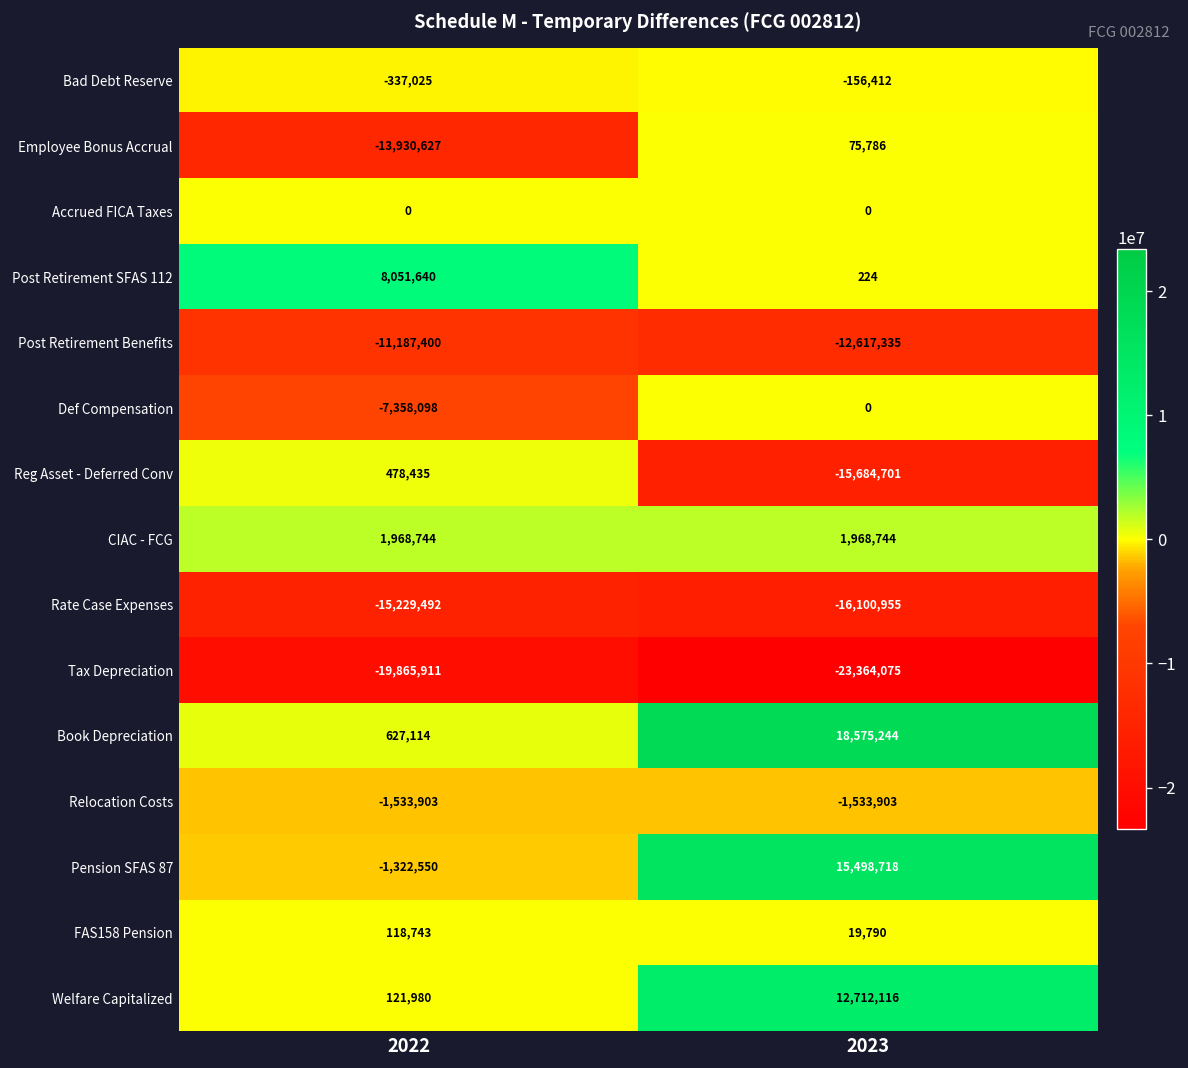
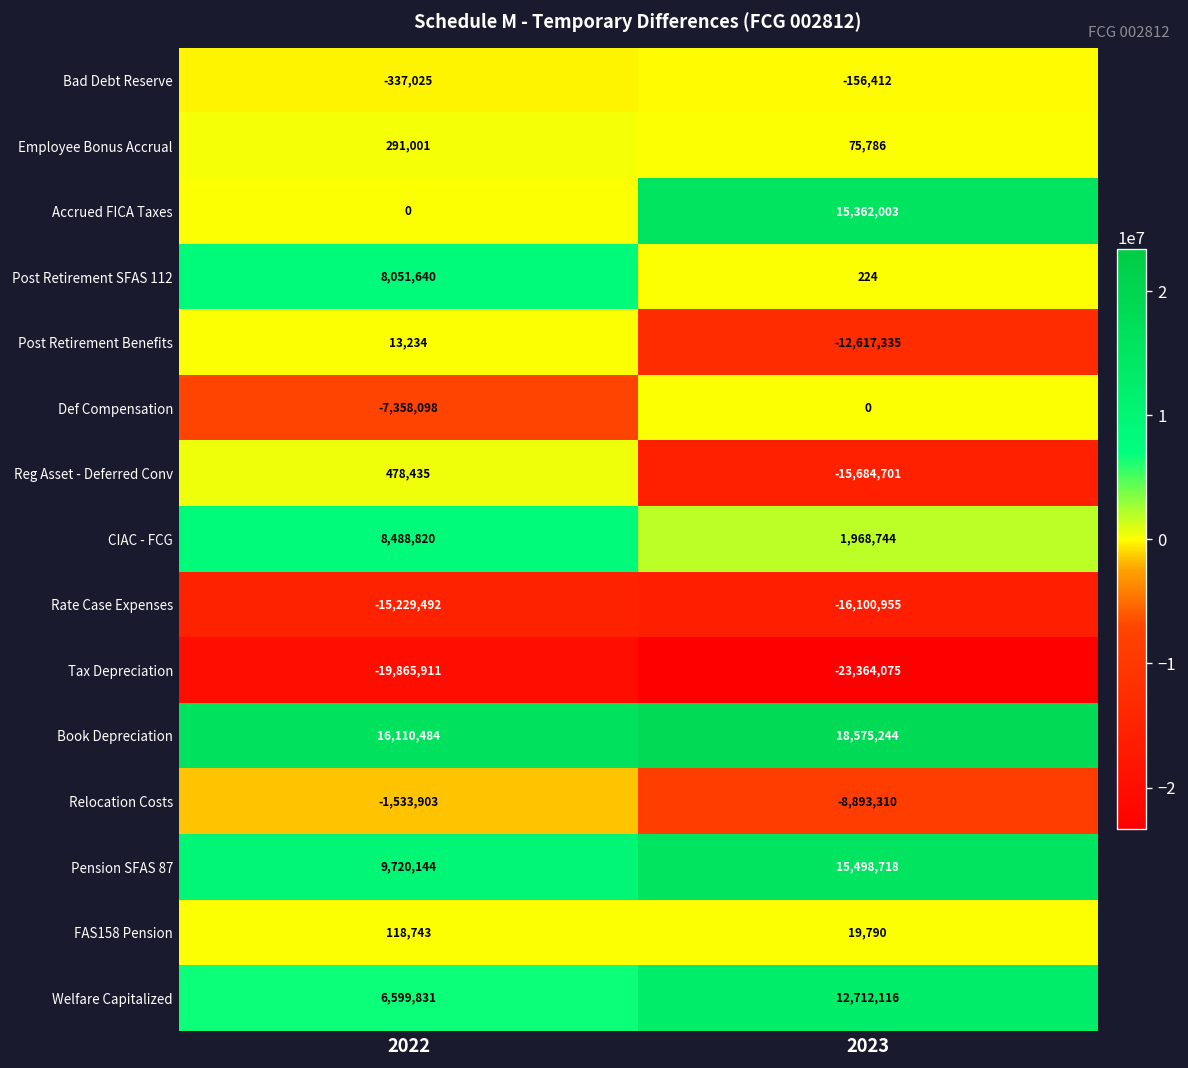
Employee Bonus Accrual, 2022: -13,930,627 -> 291,001
Accrued FICA Taxes, 2023: 0 -> 15,362,003
Post Retirement Benefits, 2022: -11,187,400 -> 13,234
CIAC - FCG, 2022: 1,968,744 -> 8,488,820
Book Depreciation, 2022: 627,114 -> 16,110,484
Relocation Costs, 2023: -1,533,903 -> -8,893,310
Pension SFAS 87, 2022: -1,322,550 -> 9,720,144
Welfare Capitalized, 2022: 121,980 -> 6,599,831
